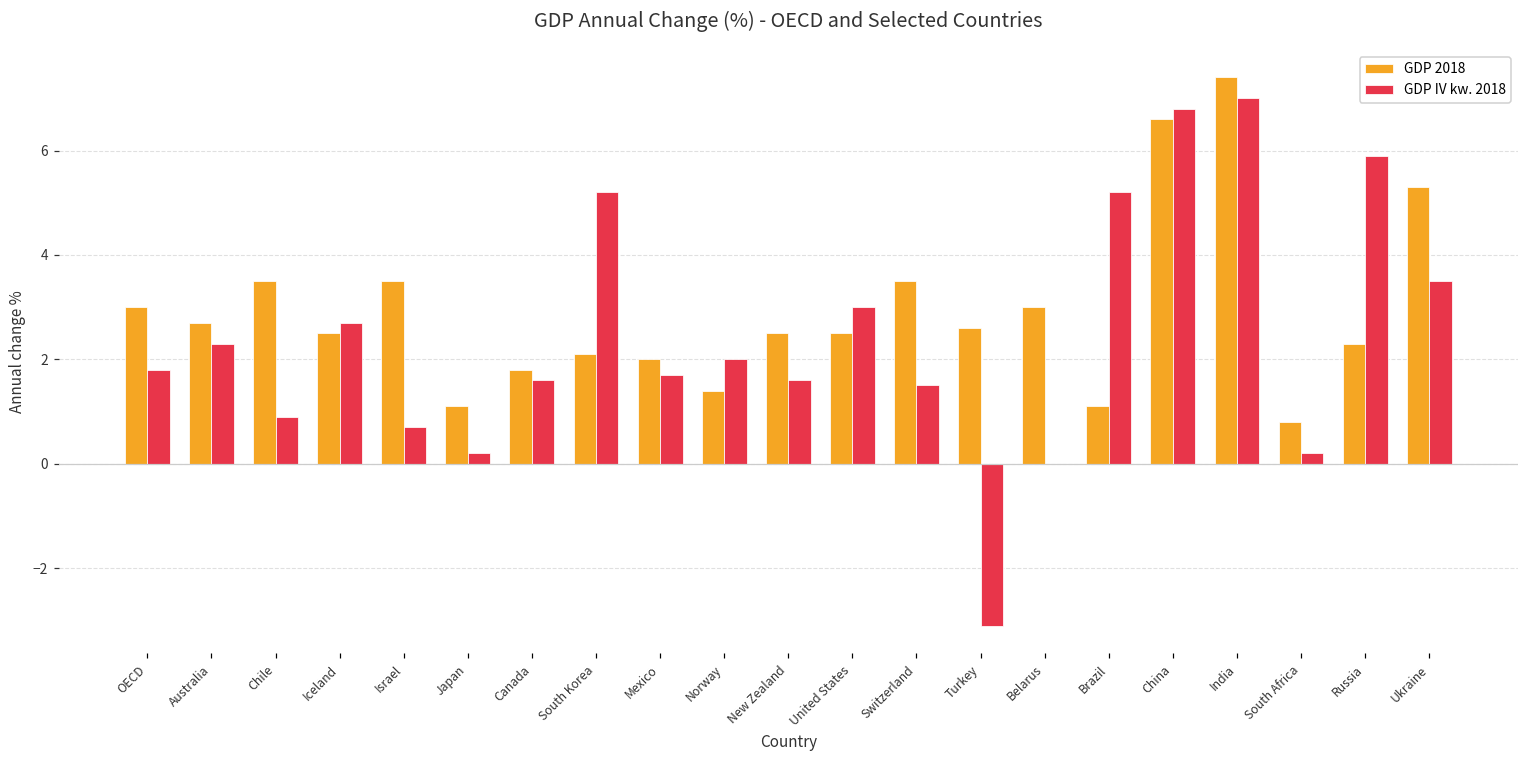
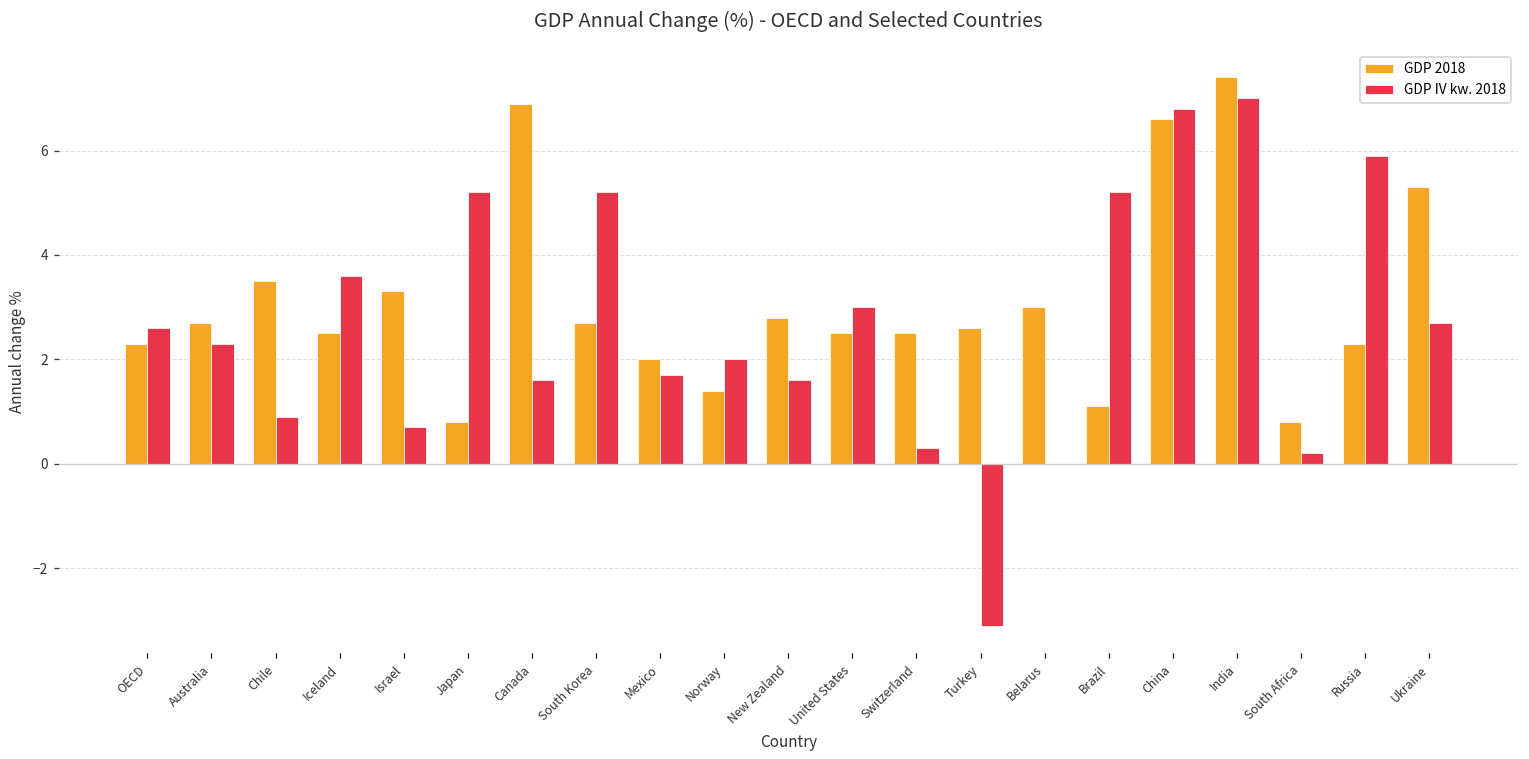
GDP 2018, OECD: 3.0 -> 2.3
GDP IV kw. 2018, OECD: 1.8 -> 2.6
GDP IV kw. 2018, Iceland: 2.7 -> 3.6
GDP 2018, Israel: 3.5 -> 3.3
GDP 2018, Japan: 1.1 -> 0.8
GDP IV kw. 2018, Japan: 0.2 -> 5.2
GDP 2018, Canada: 1.8 -> 6.9
GDP 2018, South Korea: 2.1 -> 2.7
GDP 2018, New Zealand: 2.5 -> 2.8
GDP 2018, Switzerland: 3.5 -> 2.5
GDP IV kw. 2018, Switzerland: 1.5 -> 0.3
GDP IV kw. 2018, Ukraine: 3.5 -> 2.7
